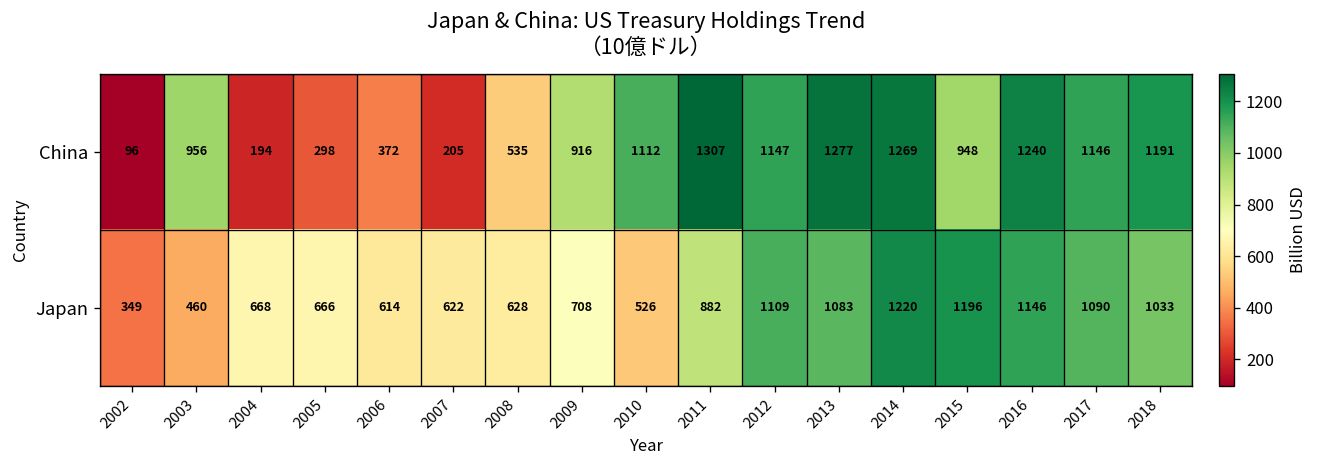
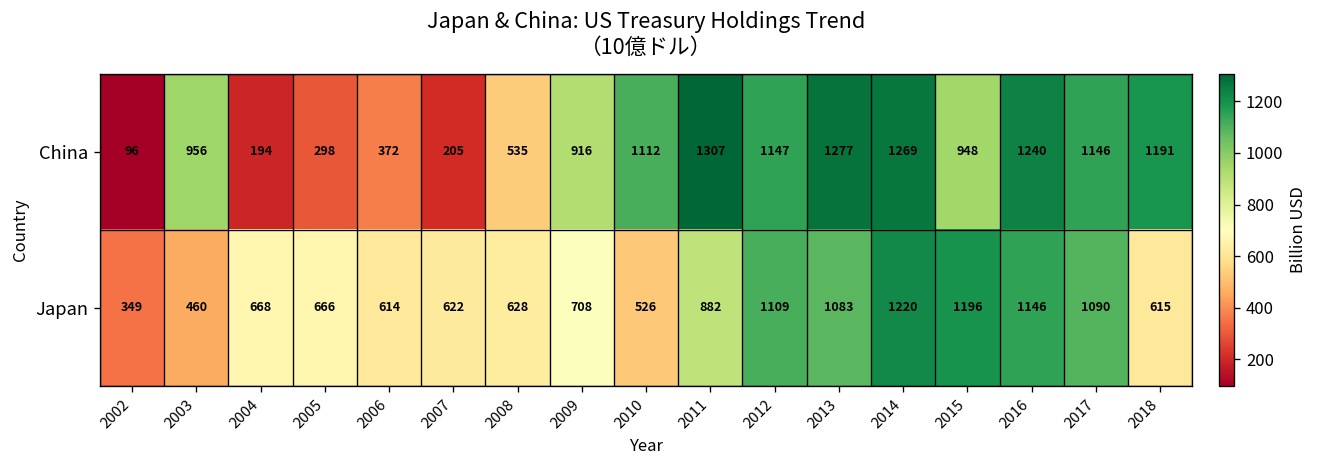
Japan, 2018: 1033 -> 615
